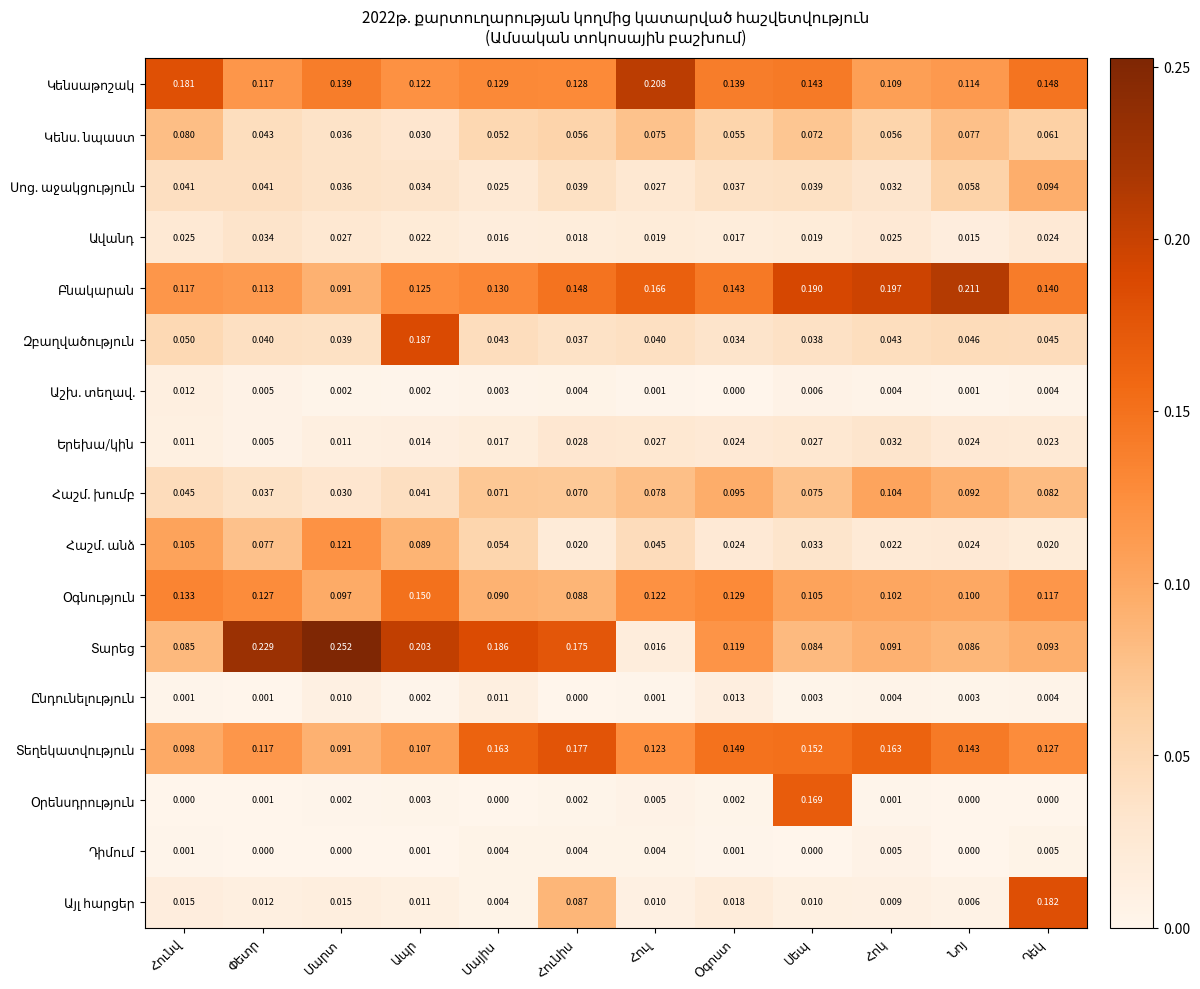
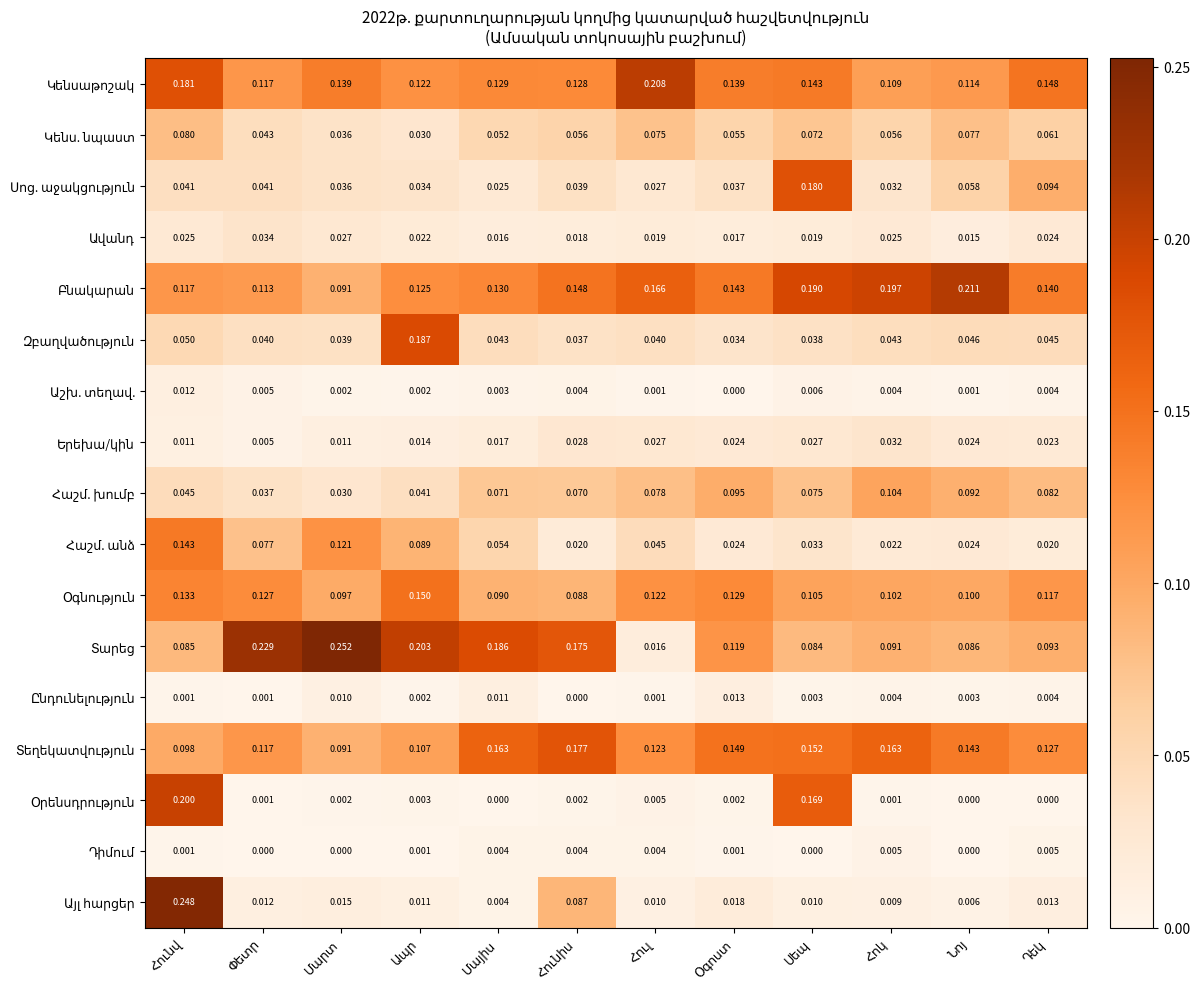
Սոց. աջակցություն, Սեպ: 0.039 -> 0.180
Հաշմ. անձ, Հունվ: 0.105 -> 0.143
Օրենսդրություն, Հունվ: 0.000 -> 0.200
Այլ հարցեր, Հունվ: 0.015 -> 0.248
Այլ հարցեր, Դեկ: 0.182 -> 0.013
